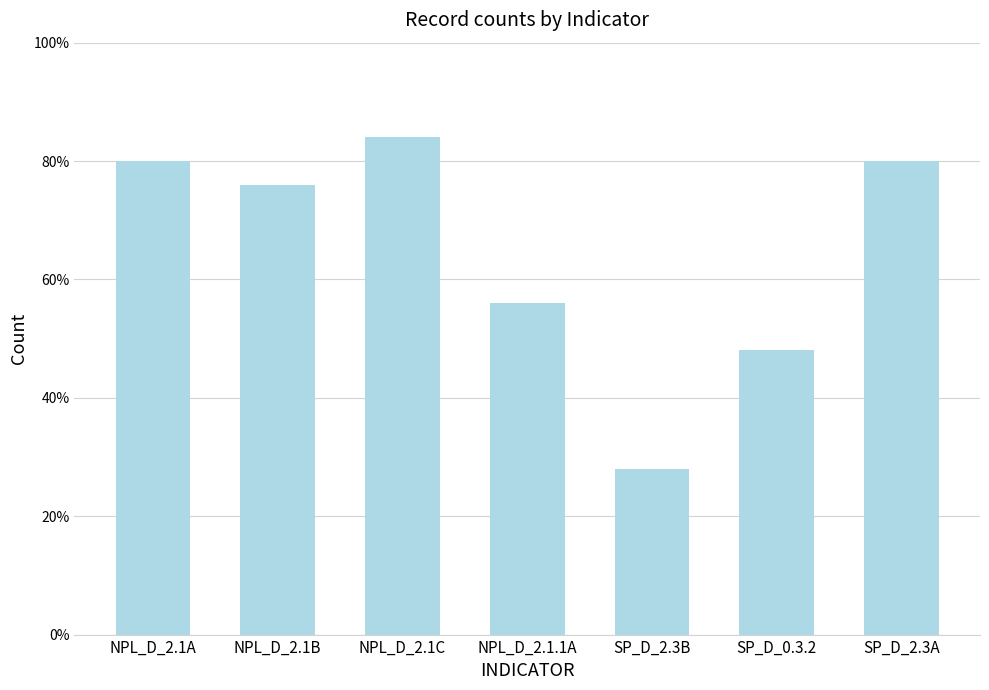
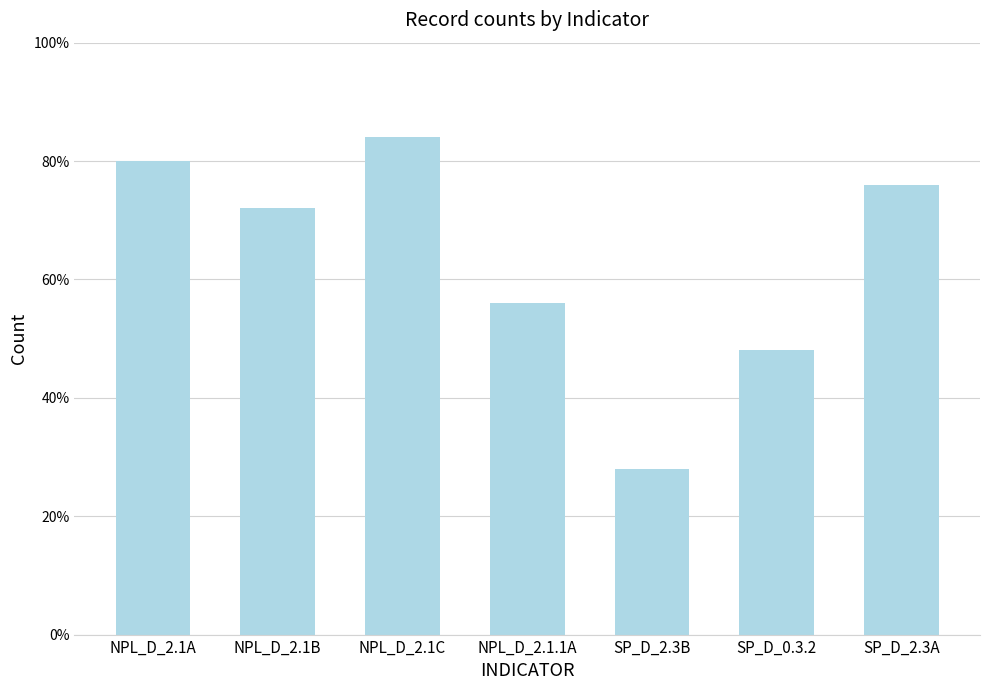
NPL_D_2.1B: 76% -> 72%
SP_D_2.3A: 80% -> 76%
